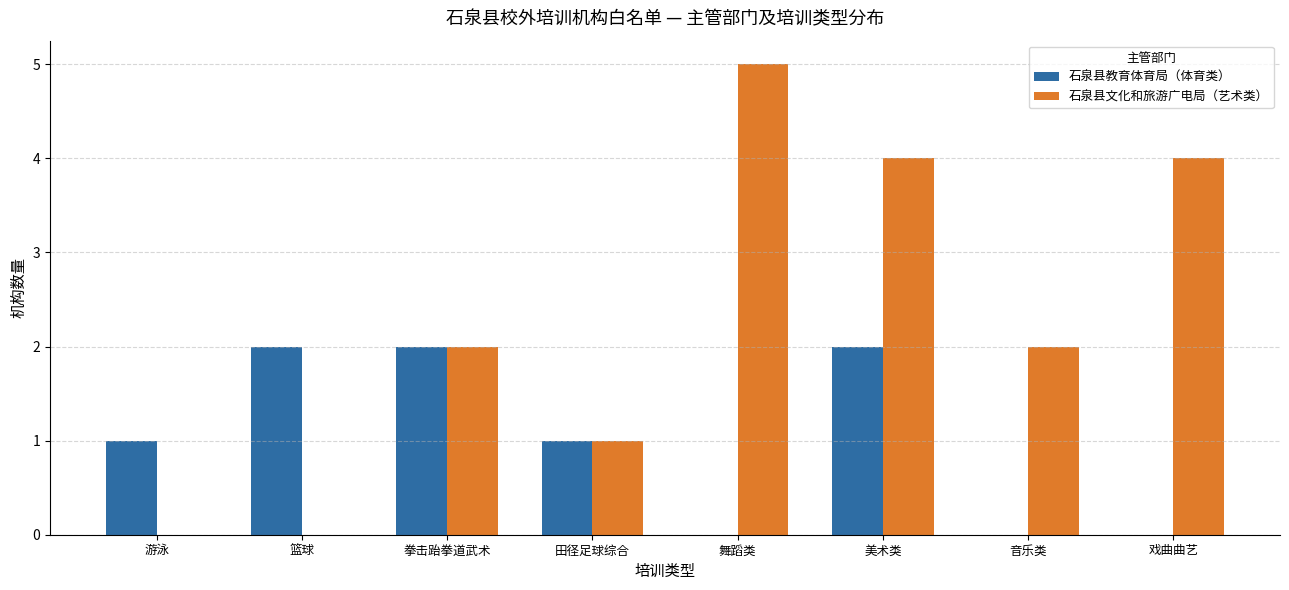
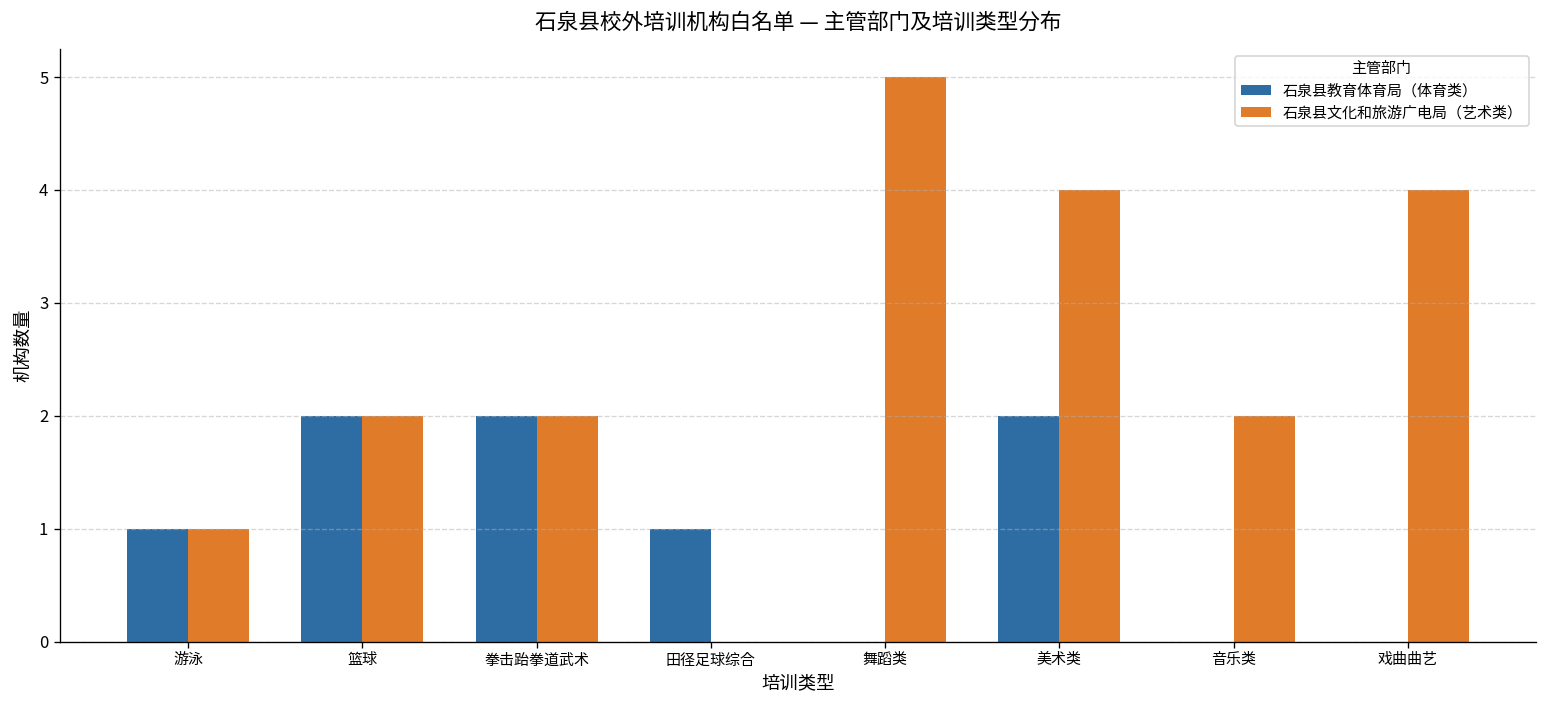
石泉县文化和旅游广电局（艺术类）, 游泳: 0 -> 1
石泉县文化和旅游广电局（艺术类）, 篮球: 0 -> 2
石泉县文化和旅游广电局（艺术类）, 田径足球综合: 1 -> 0
